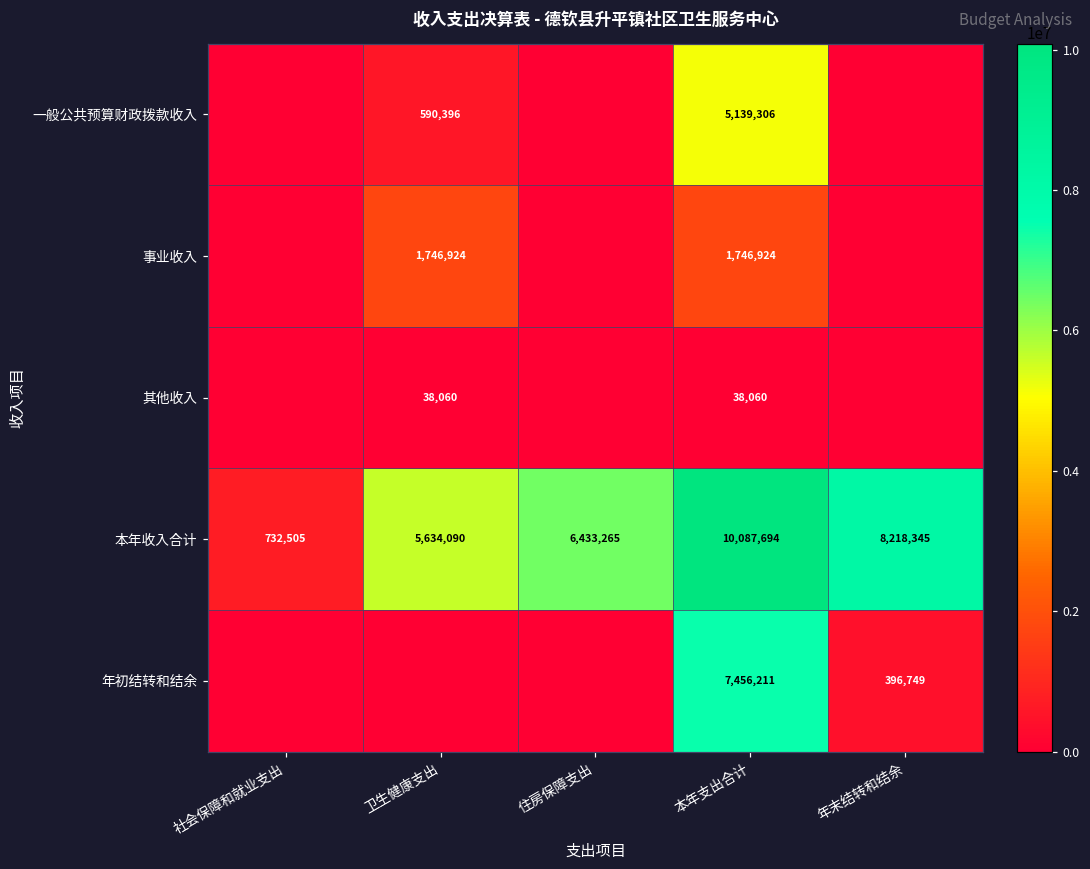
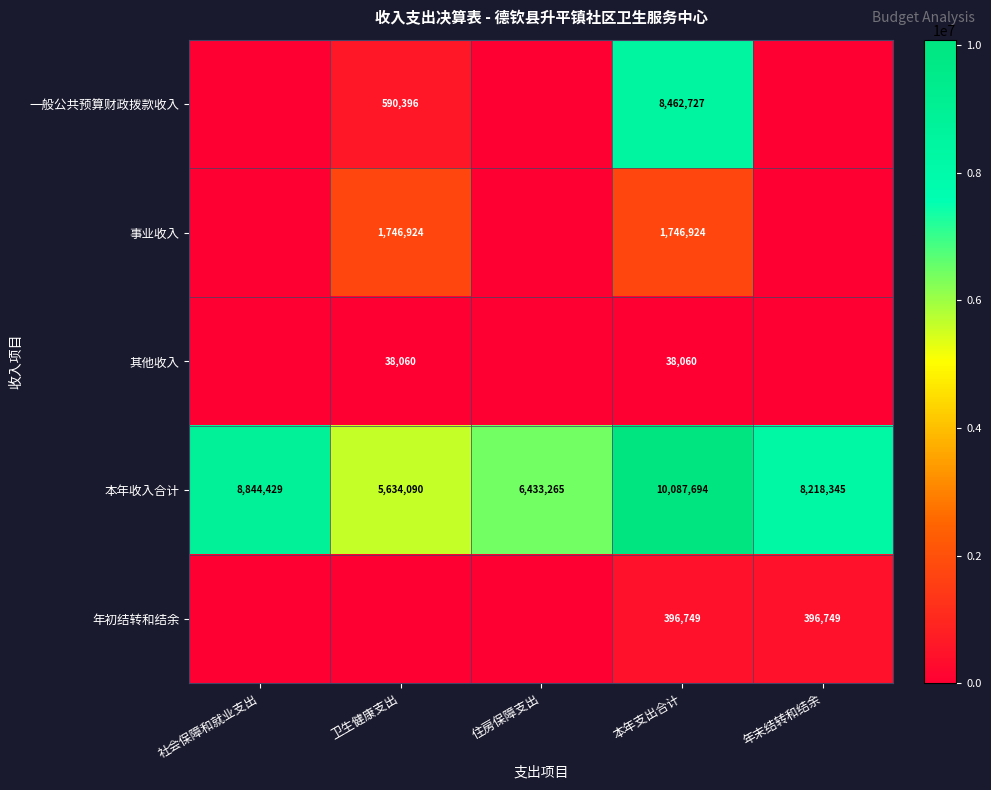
一般公共预算财政拨款收入, 本年支出合计: 5,139,306 -> 8,462,727
本年收入合计, 社会保障和就业支出: 732,505 -> 8,844,429
年初结转和结余, 本年支出合计: 7,456,211 -> 396,749
